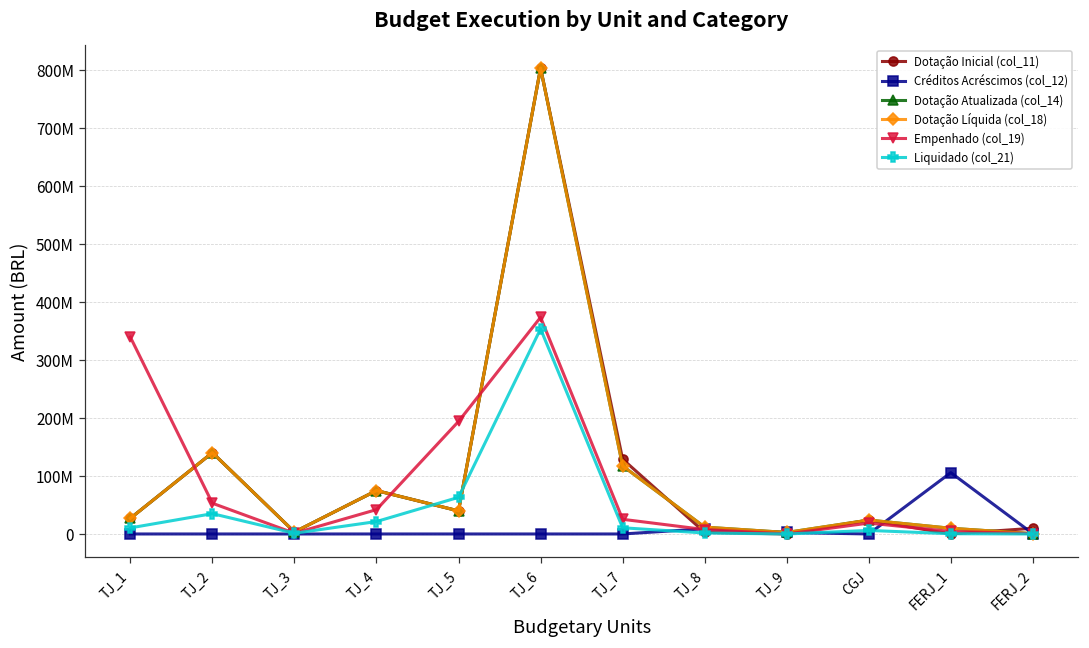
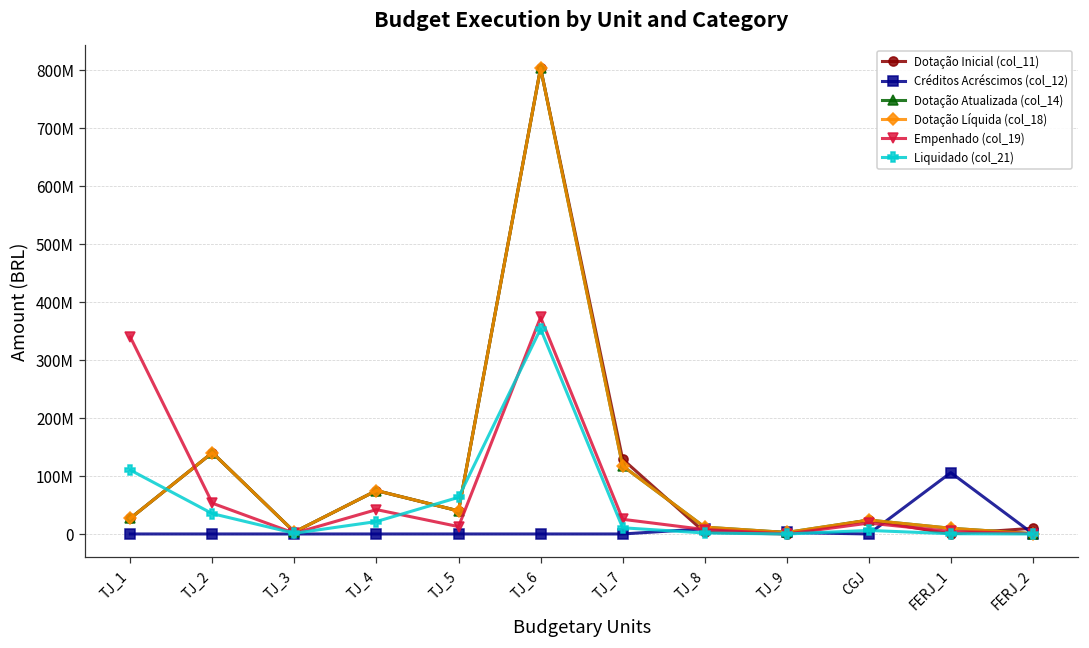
Liquidado (col_21), TJ_1: 10000000 -> 110000000
Empenhado (col_19), TJ_5: 190000000 -> 10000000
